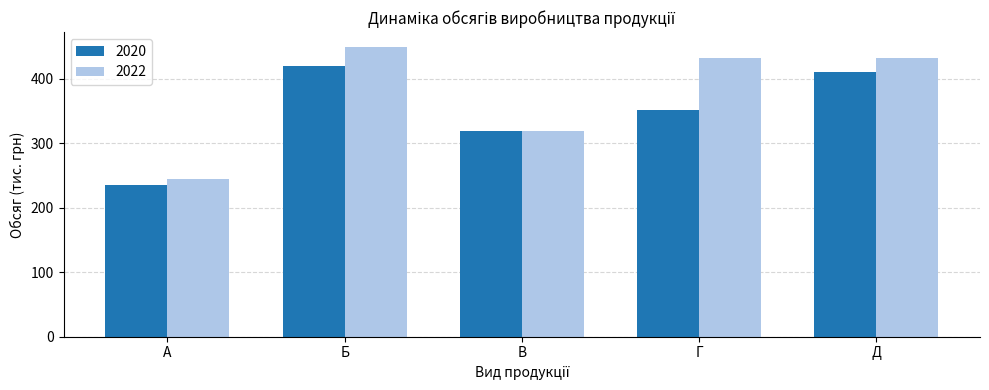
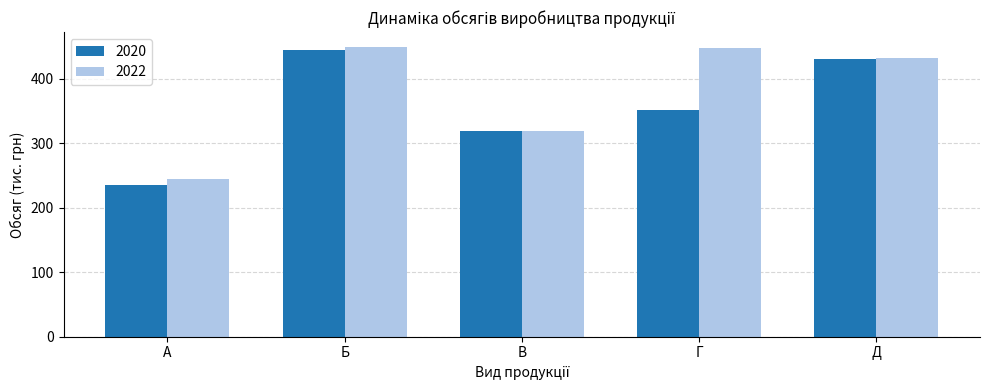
2020, Б: 420 -> 440
2022, Г: 430 -> 450
2020, Д: 410 -> 430
